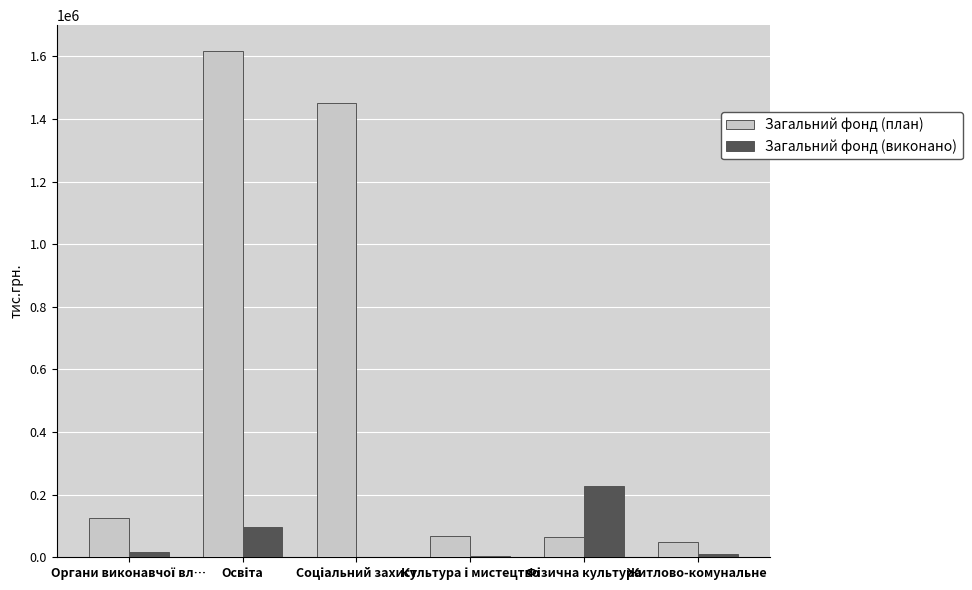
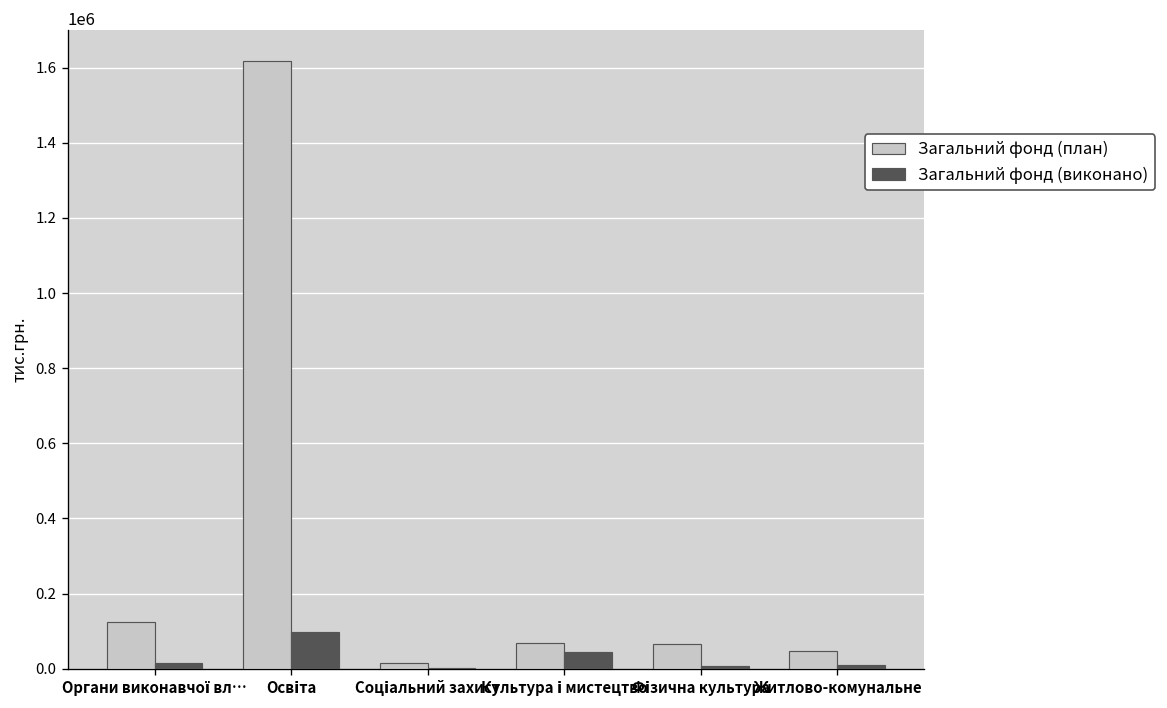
Загальний фонд (план), Соціальний захист: 1450000 -> 10000
Загальний фонд (виконано), Культура і мистецтво: 0 -> 50000
Загальний фонд (виконано), Фізична культура: 230000 -> 10000
